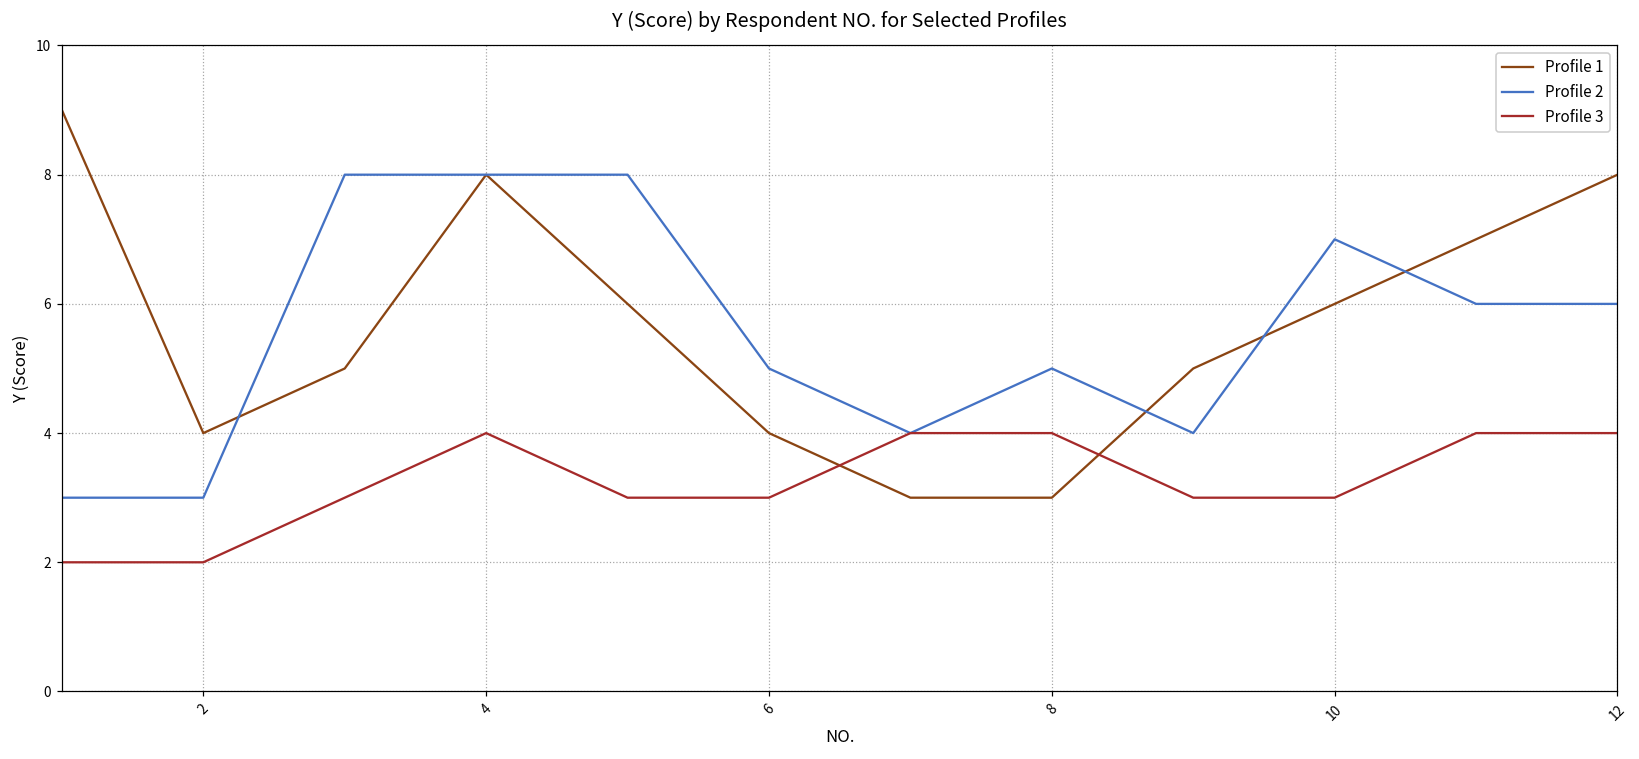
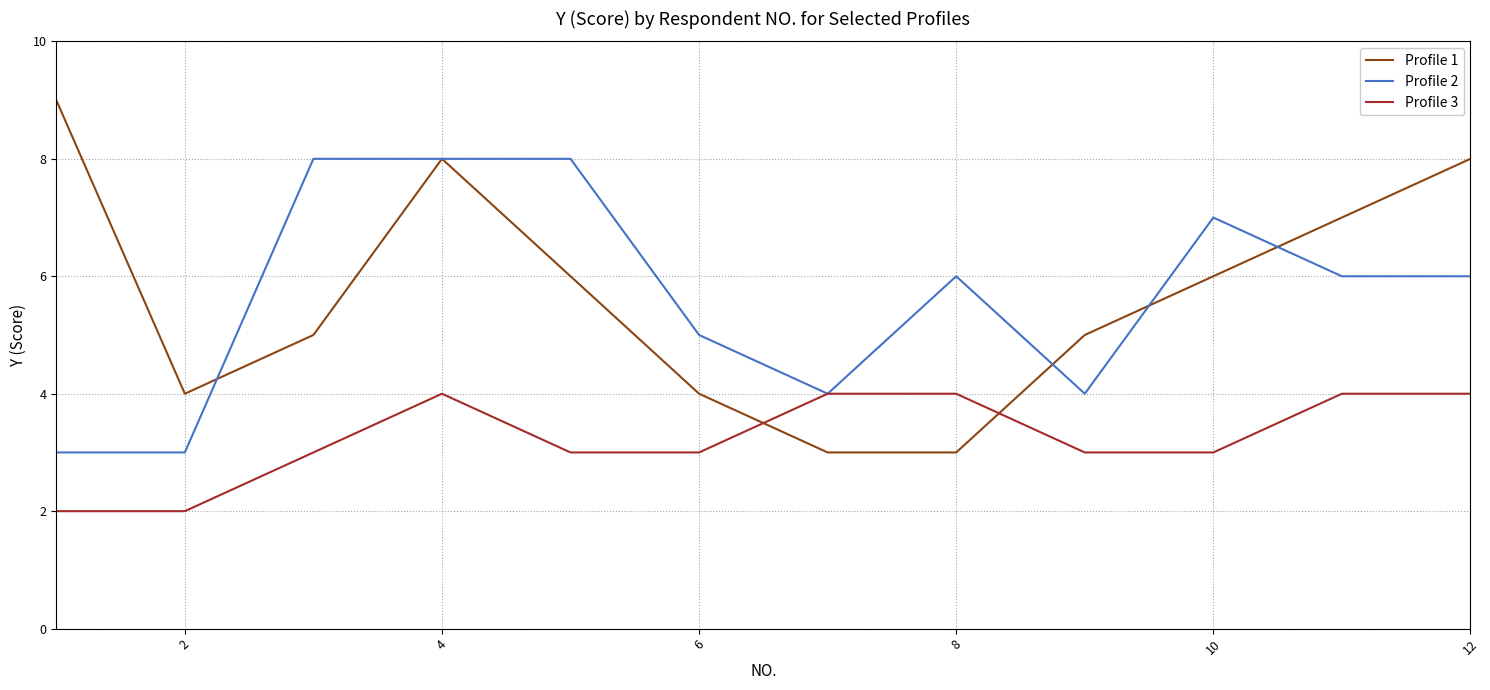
Profile 2, 8: 5 -> 6
